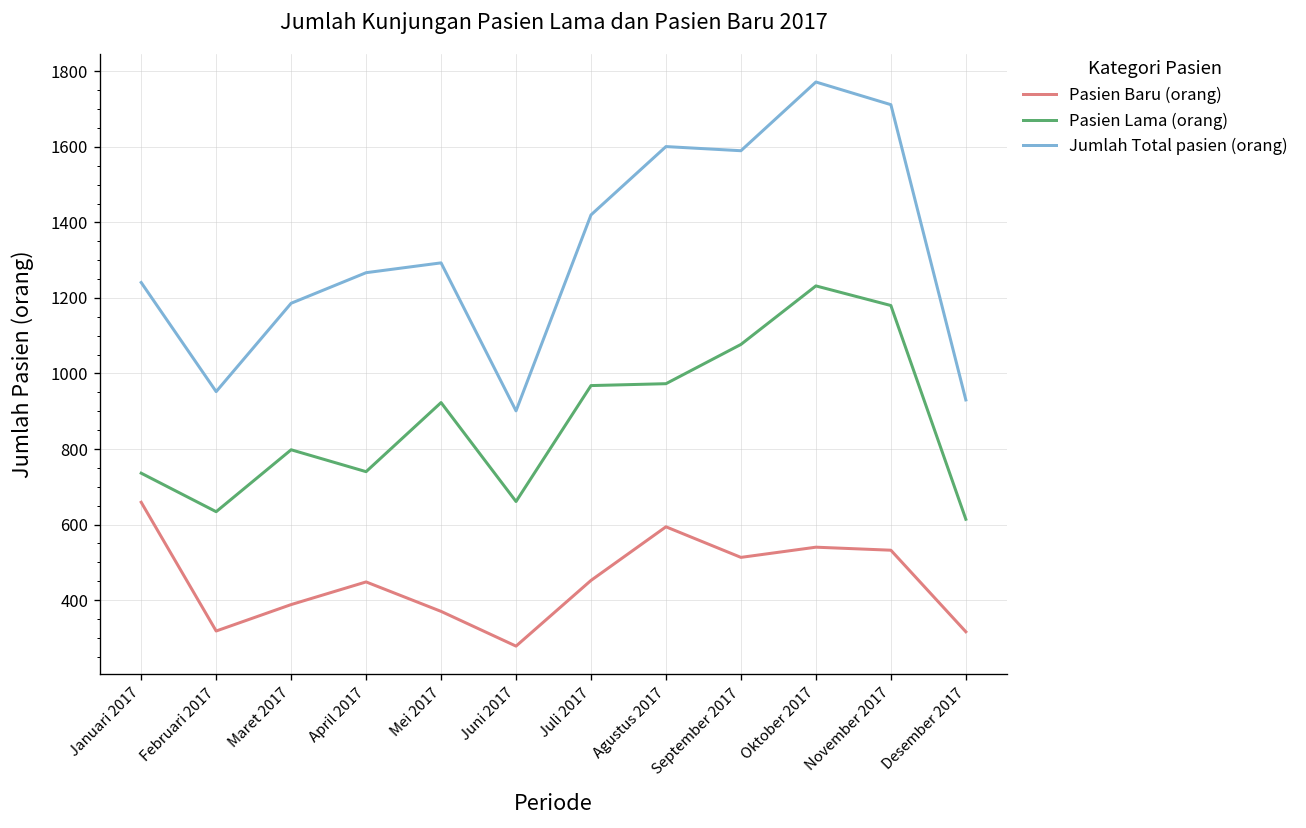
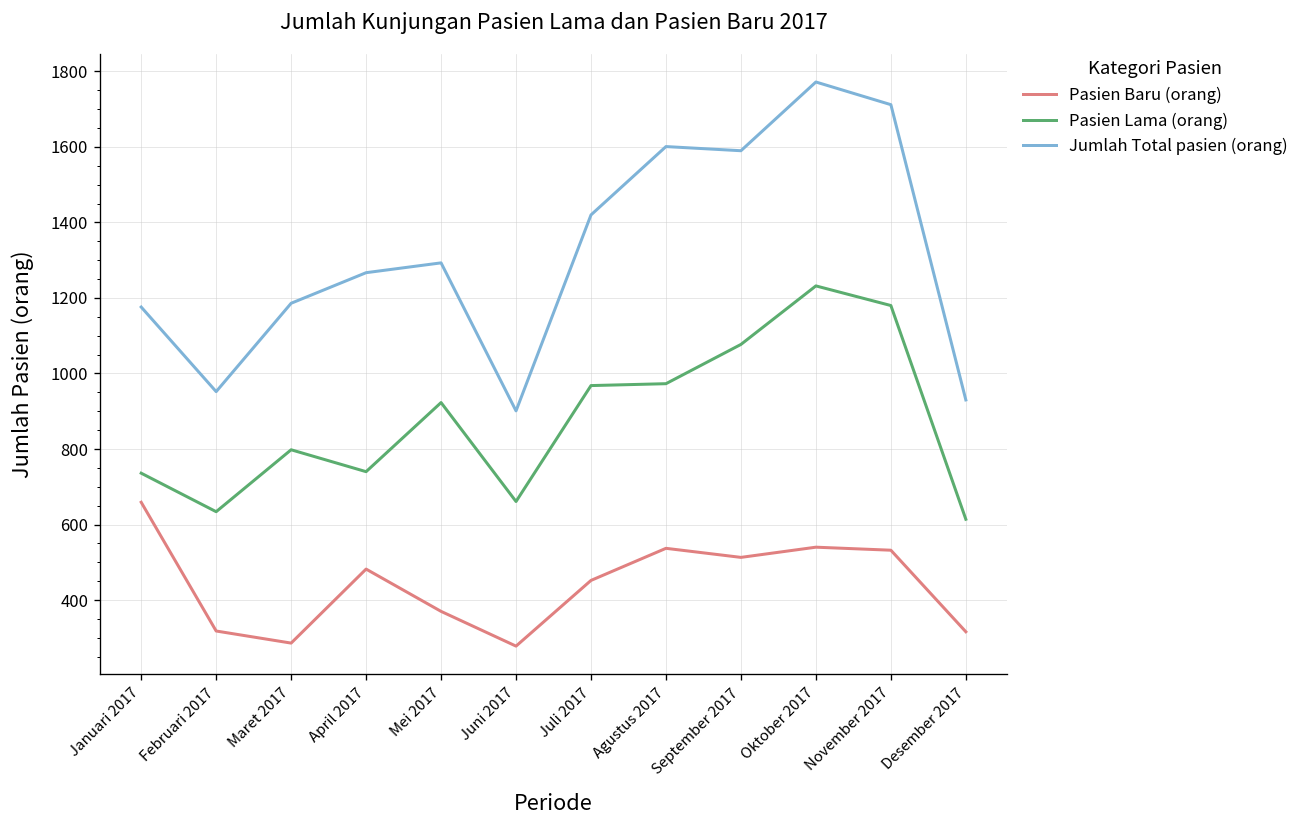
Jumlah Total pasien (orang), Januari 2017: 1240 -> 1180
Pasien Baru (orang), Maret 2017: 390 -> 290
Pasien Baru (orang), April 2017: 450 -> 480
Pasien Baru (orang), Agustus 2017: 590 -> 540
